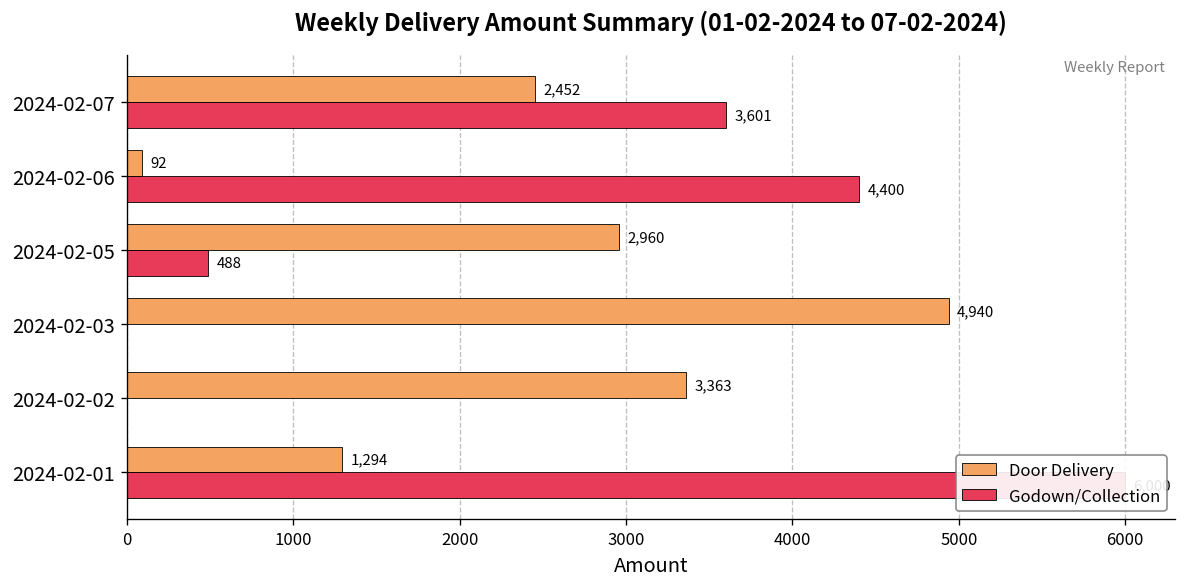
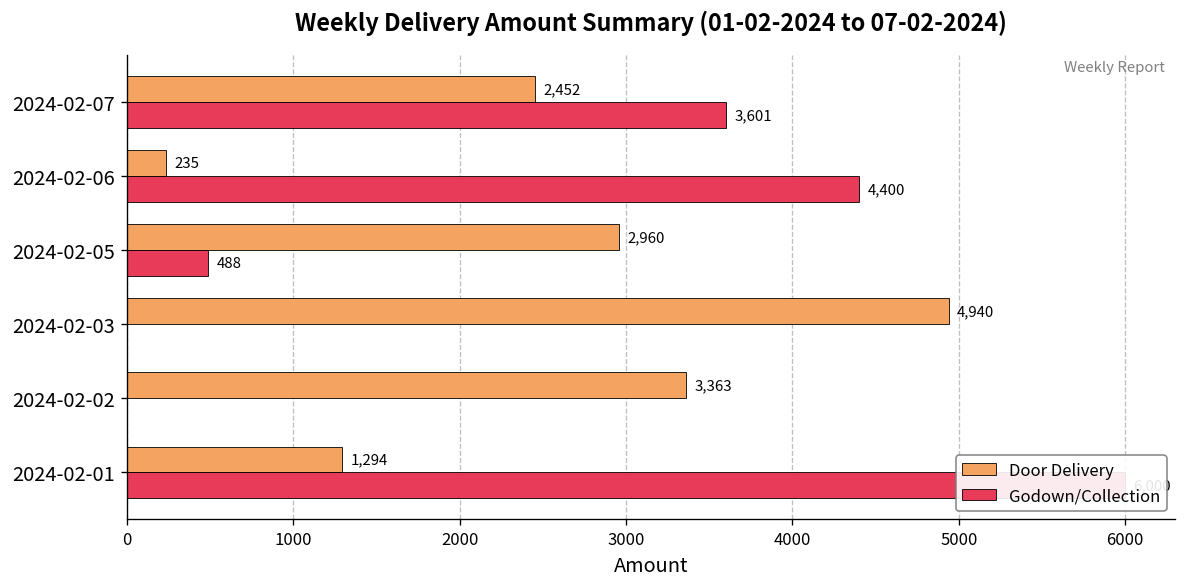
Door Delivery, 2024-02-06: 92 -> 235
